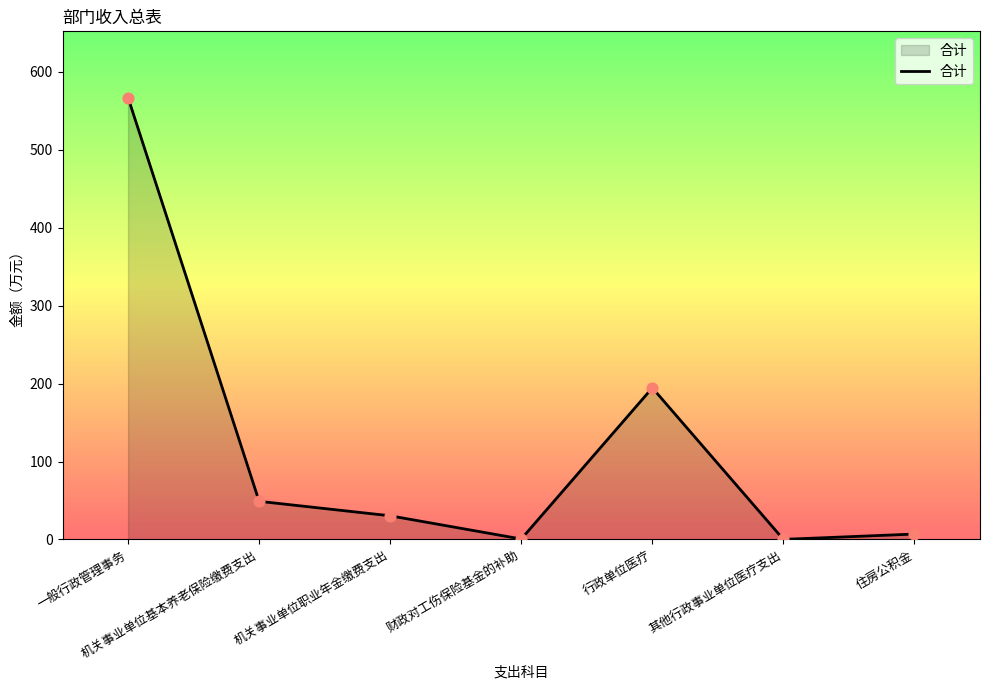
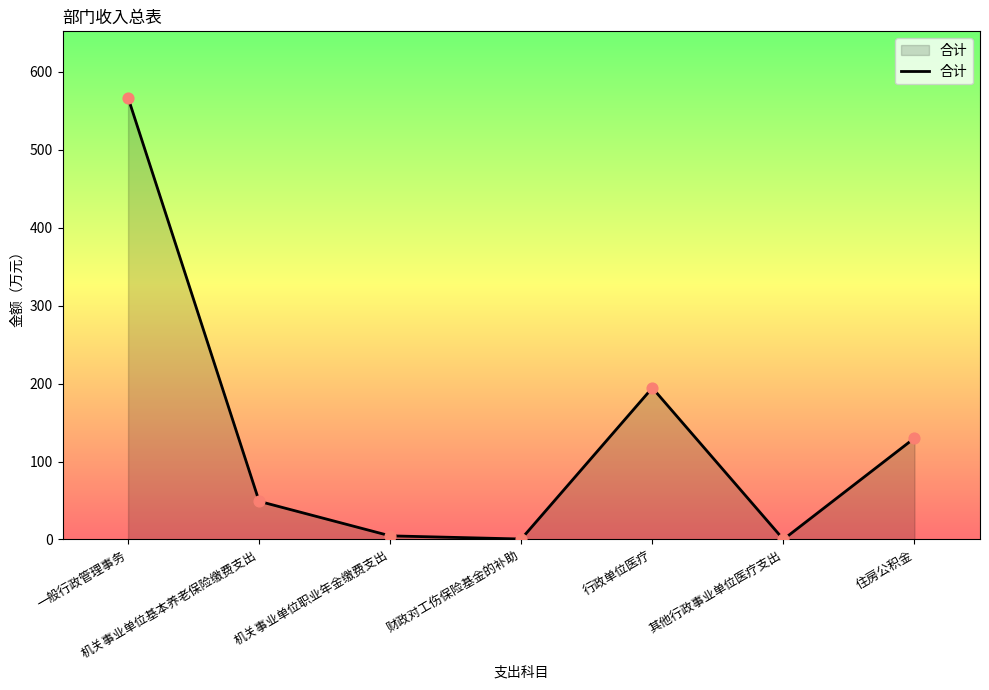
机关事业单位职业年金缴费支出: 30 -> 0
住房公积金: 10 -> 130
